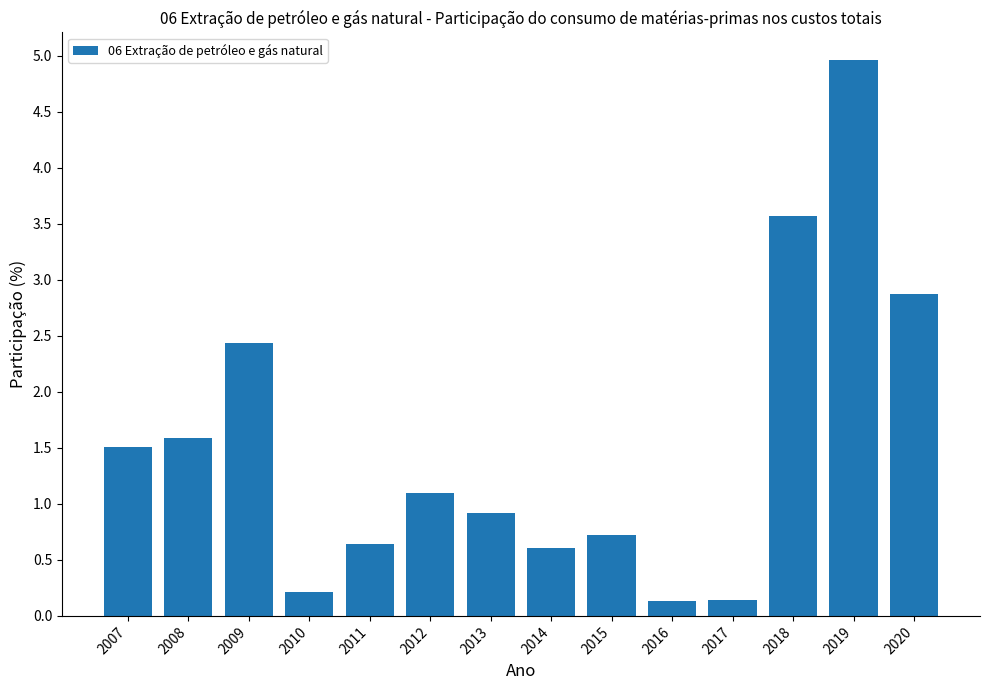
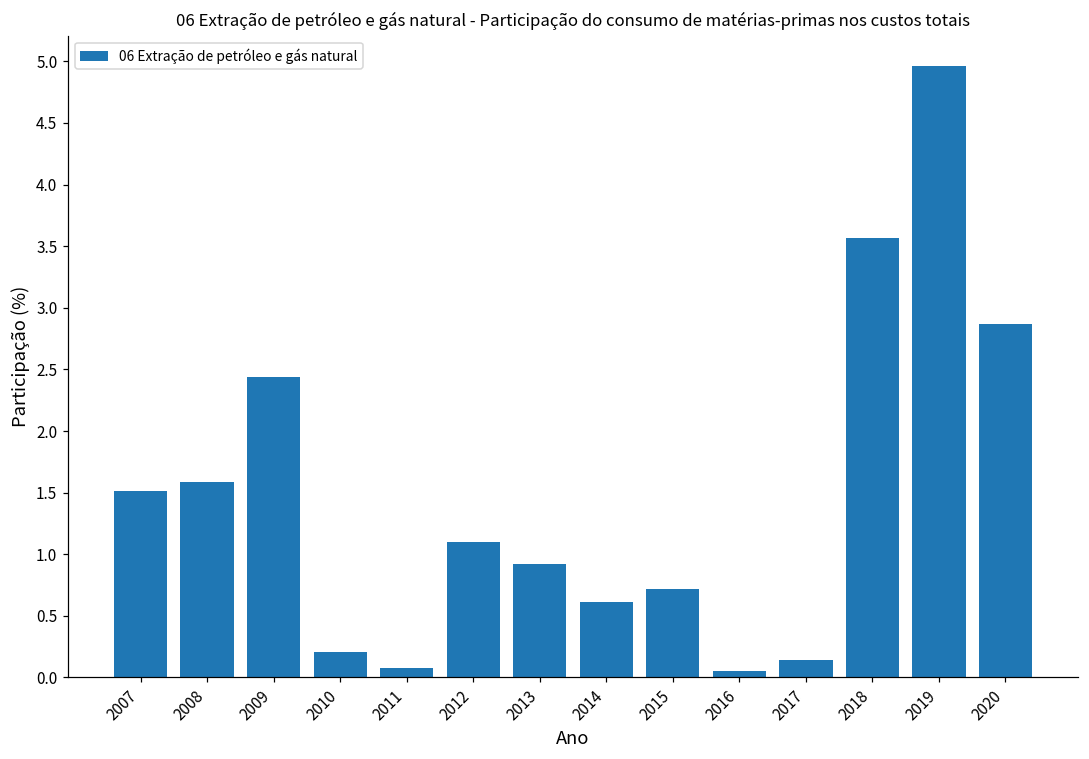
2011: 0.64 -> 0.08
2016: 0.13 -> 0.05
